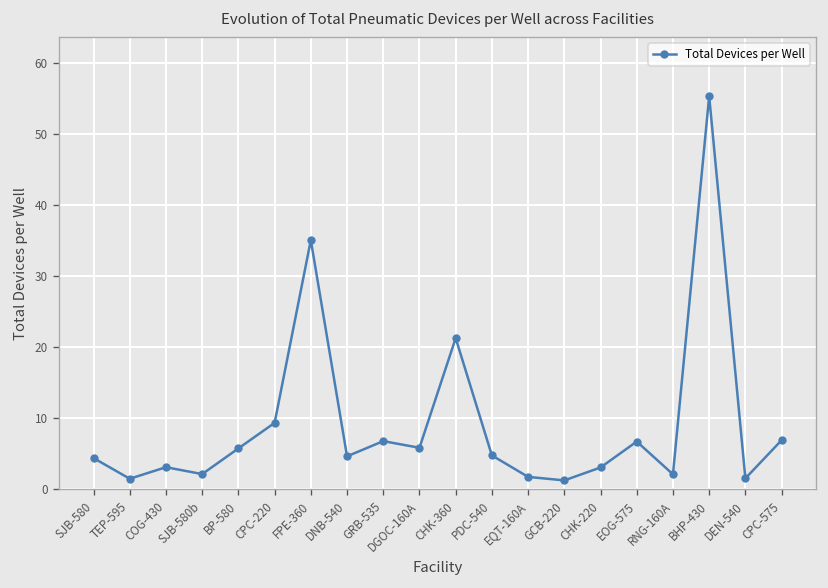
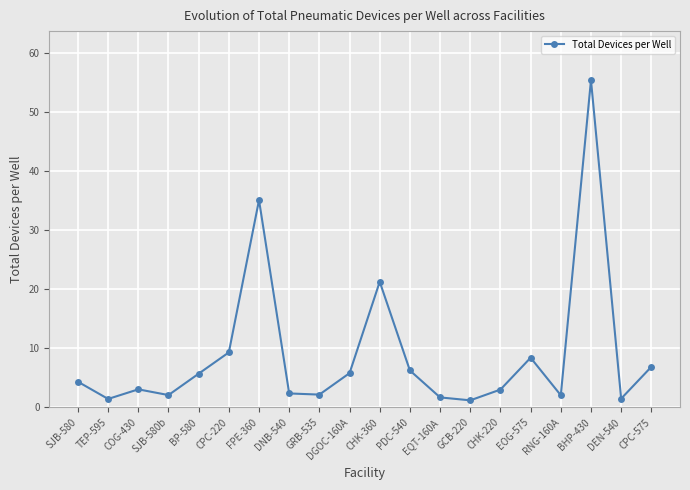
DNB-540: 5 -> 2
GRB-535: 7 -> 2
PDC-540: 5 -> 6
EOG-575: 7 -> 8
